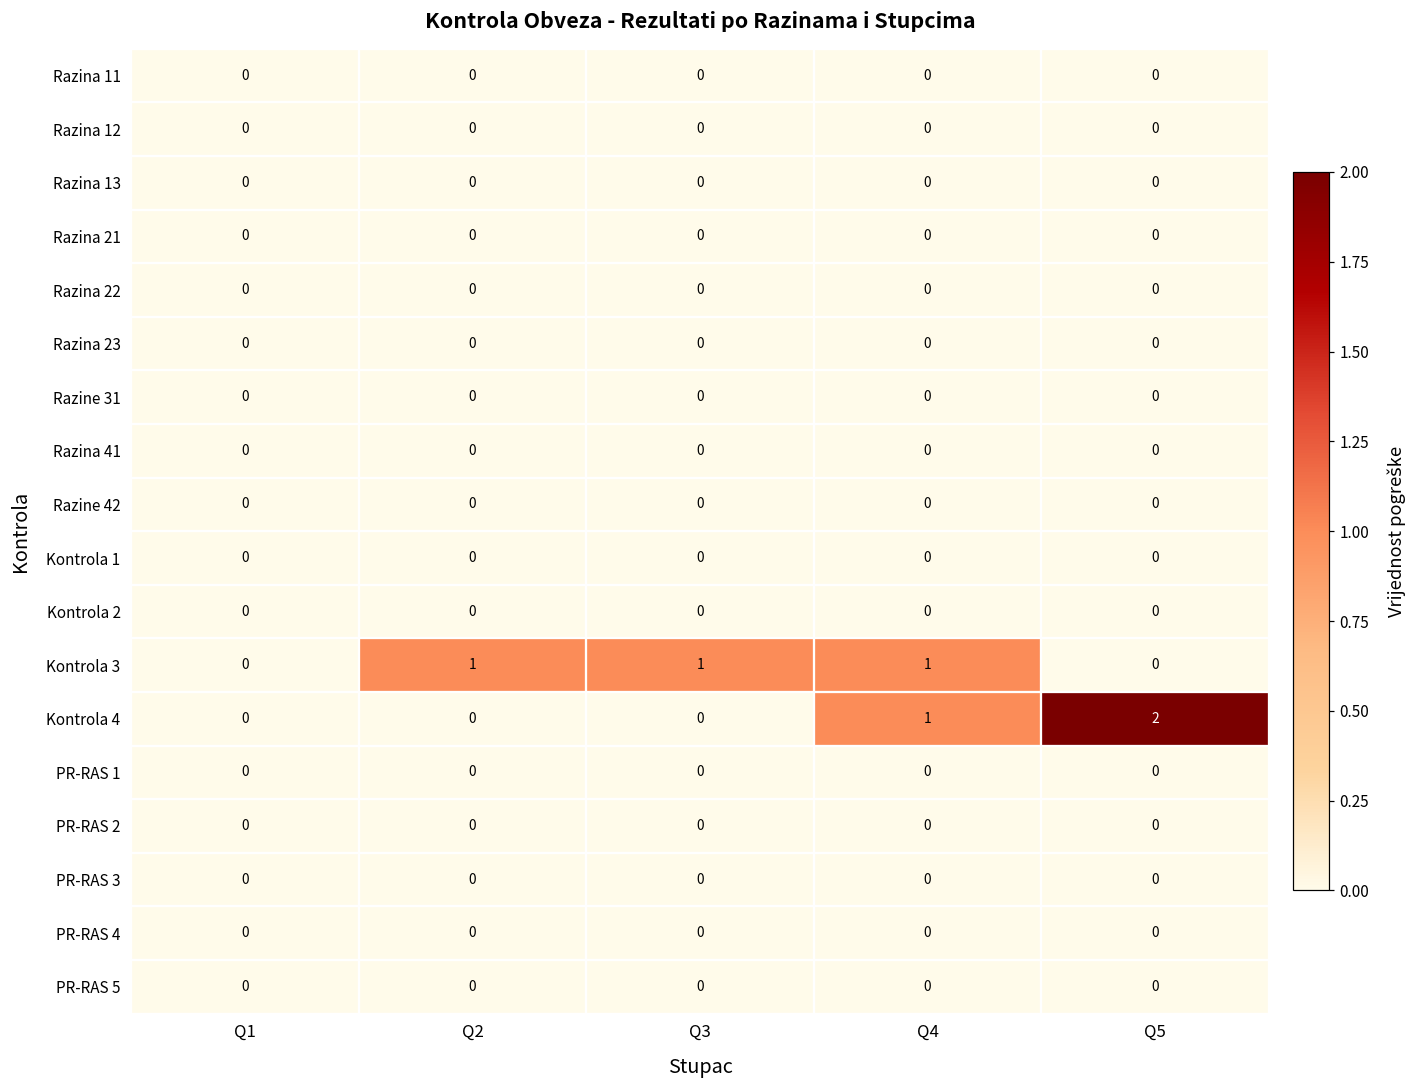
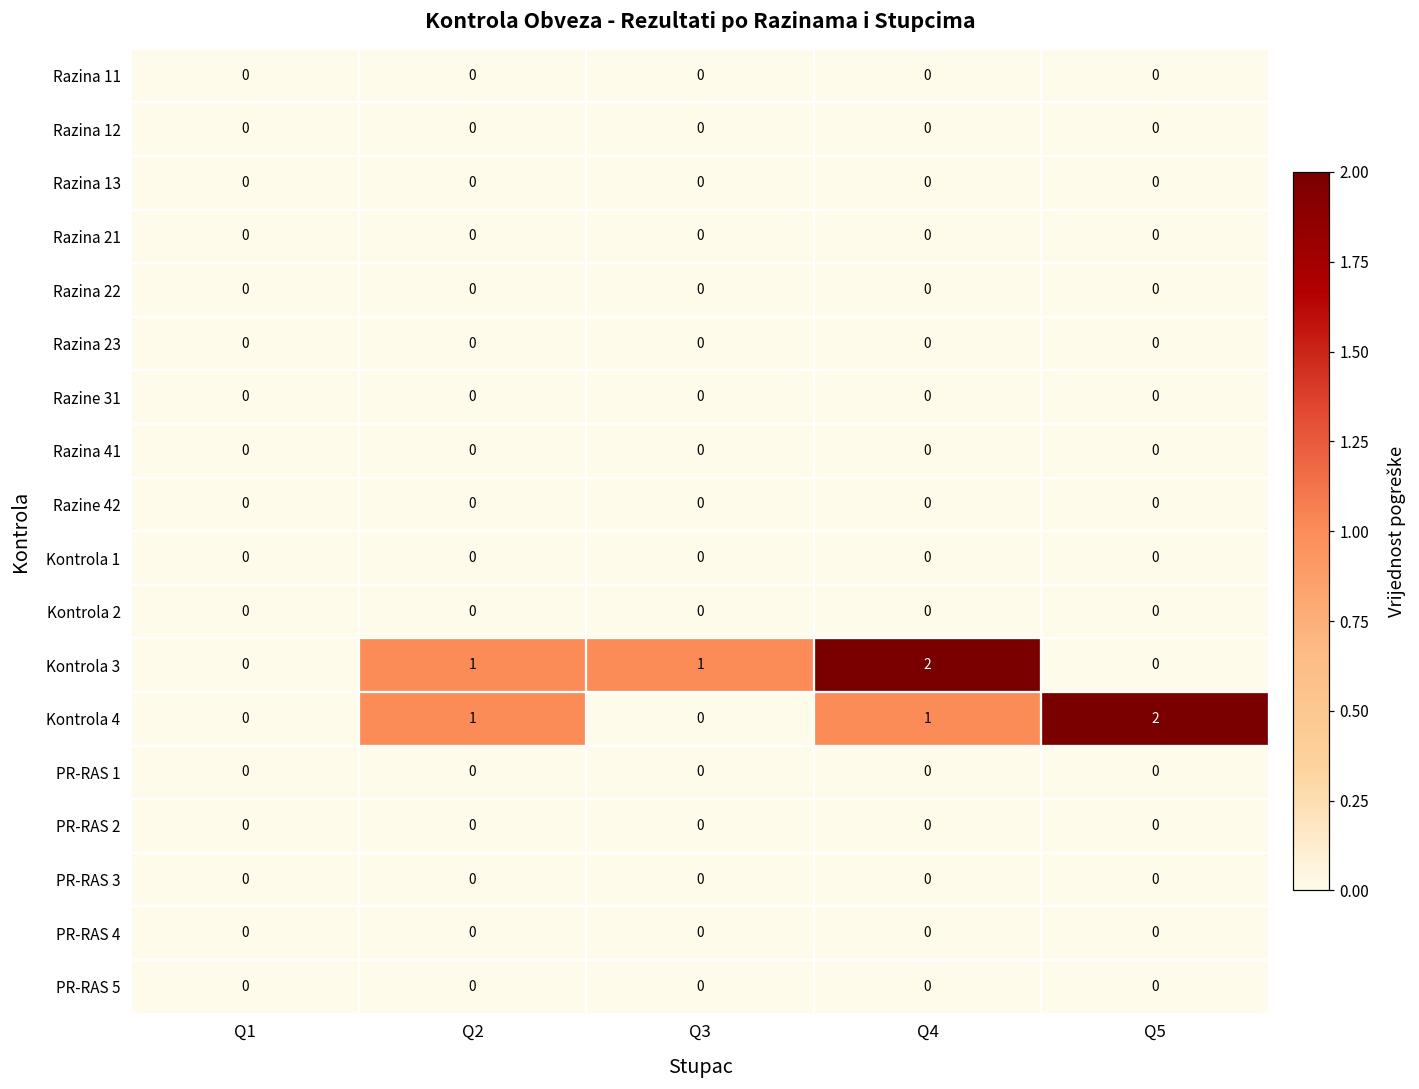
Kontrola 3, Q4: 1 -> 2
Kontrola 4, Q2: 0 -> 1
